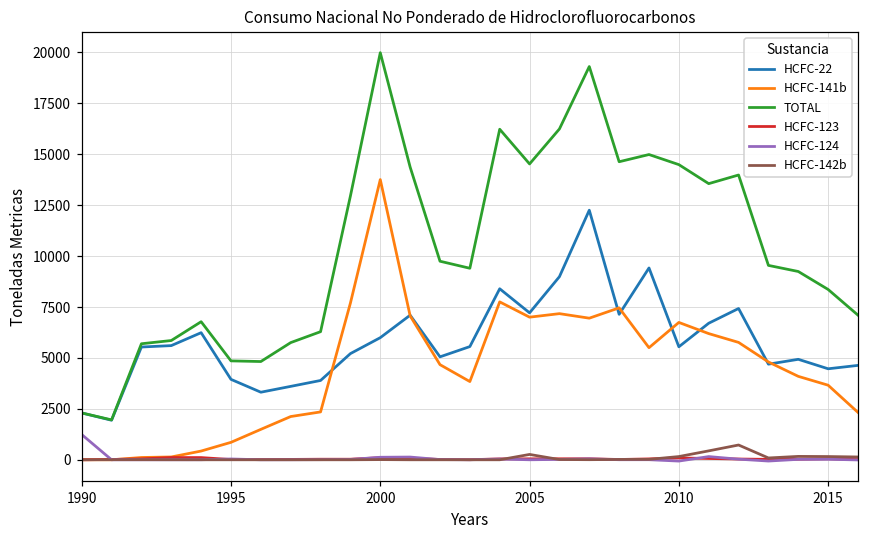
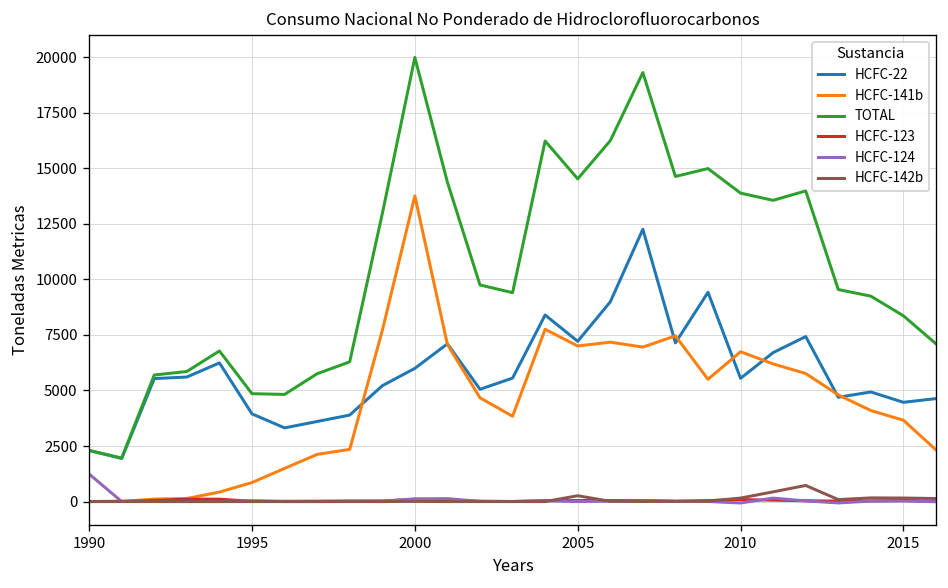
TOTAL, 2010: 14500 -> 13900
